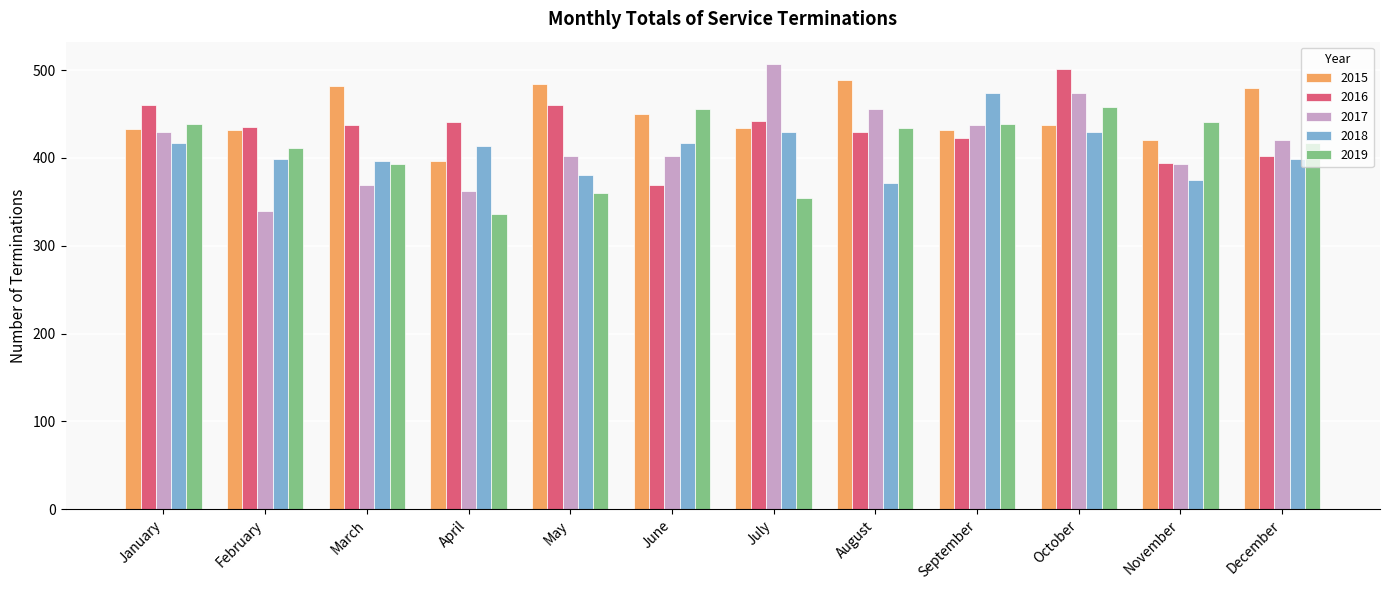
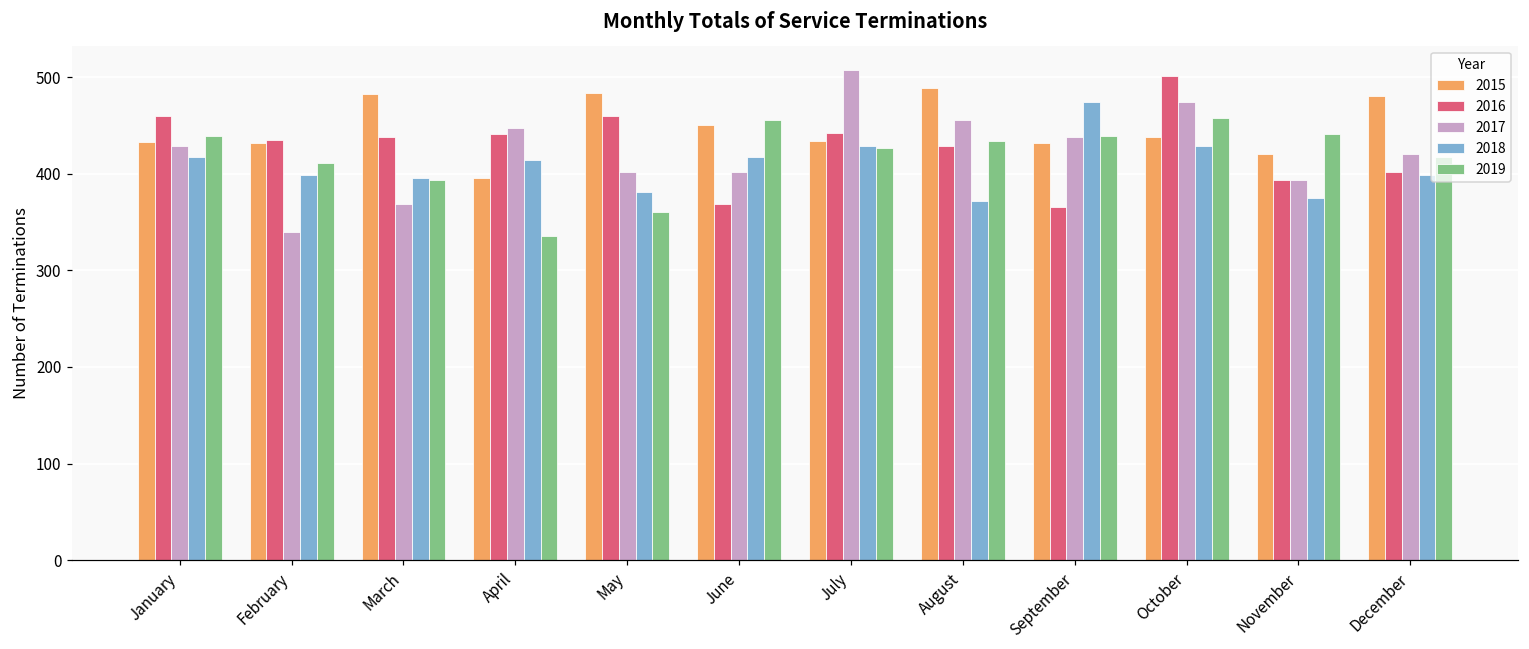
2017, April: 360 -> 450
2019, July: 350 -> 430
2016, September: 420 -> 370
